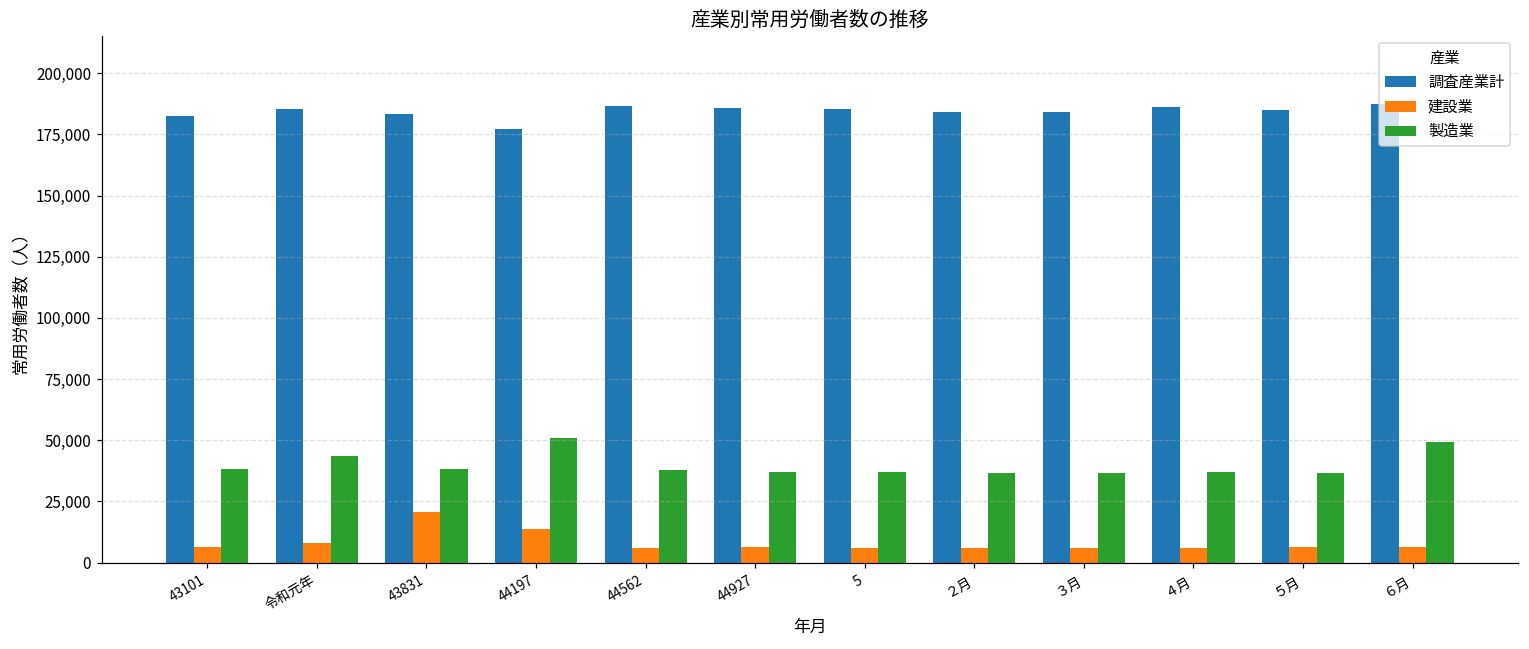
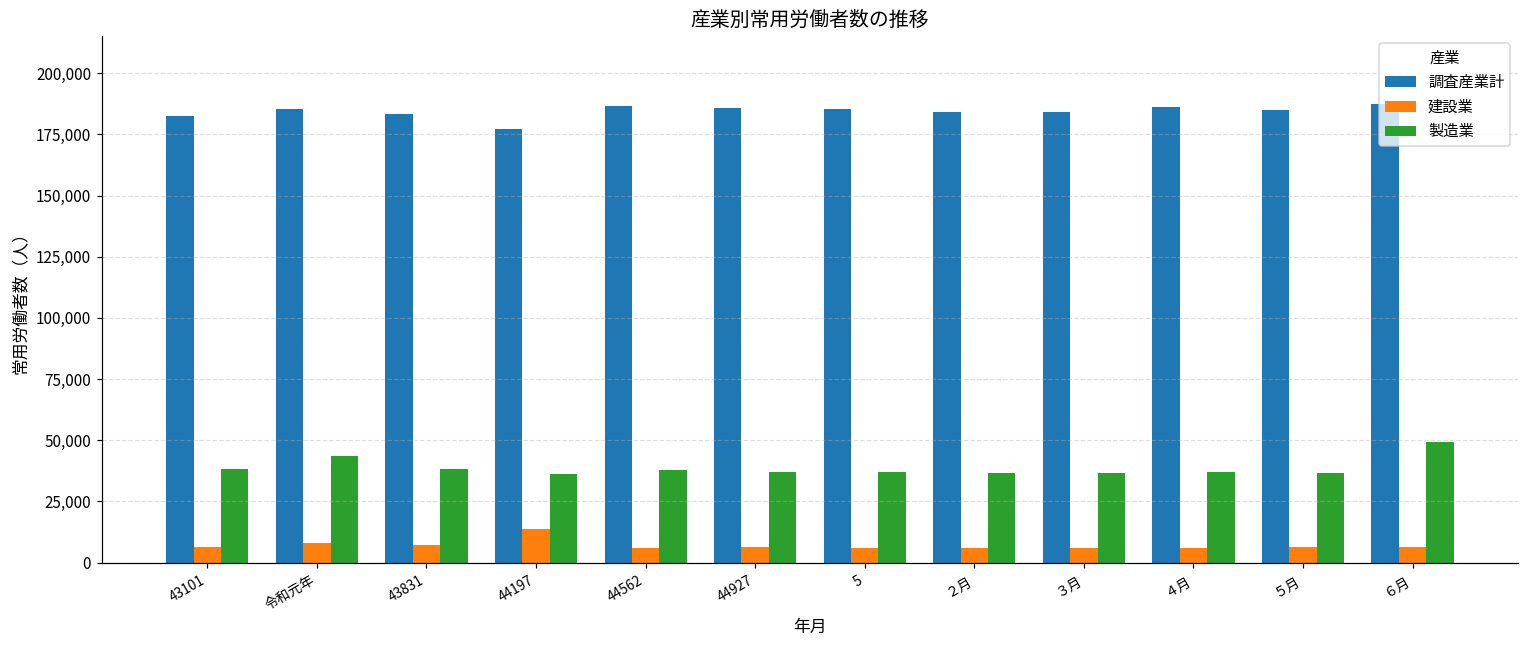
建設業, 43831: 21,000 -> 7,000
製造業, 44197: 51,000 -> 36,000
